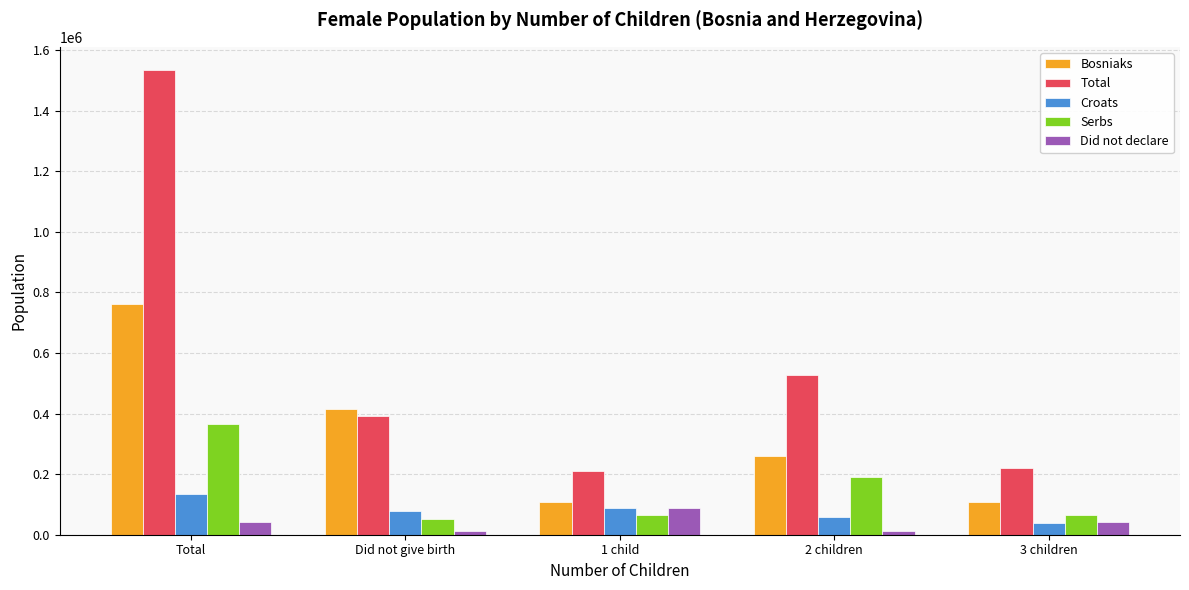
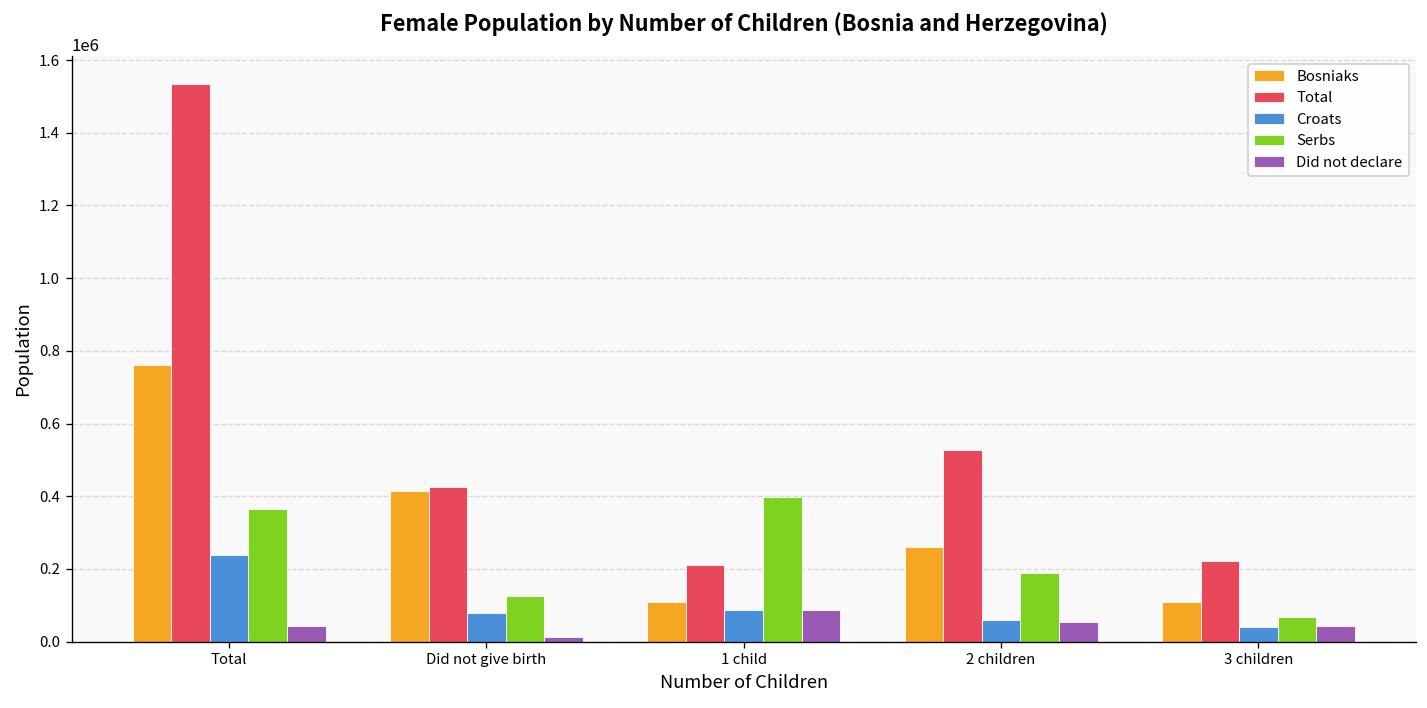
Croats, Total: 130000 -> 240000
Total, Did not give birth: 390000 -> 430000
Serbs, Did not give birth: 50000 -> 120000
Serbs, 1 child: 70000 -> 400000
Did not declare, 2 children: 10000 -> 60000
